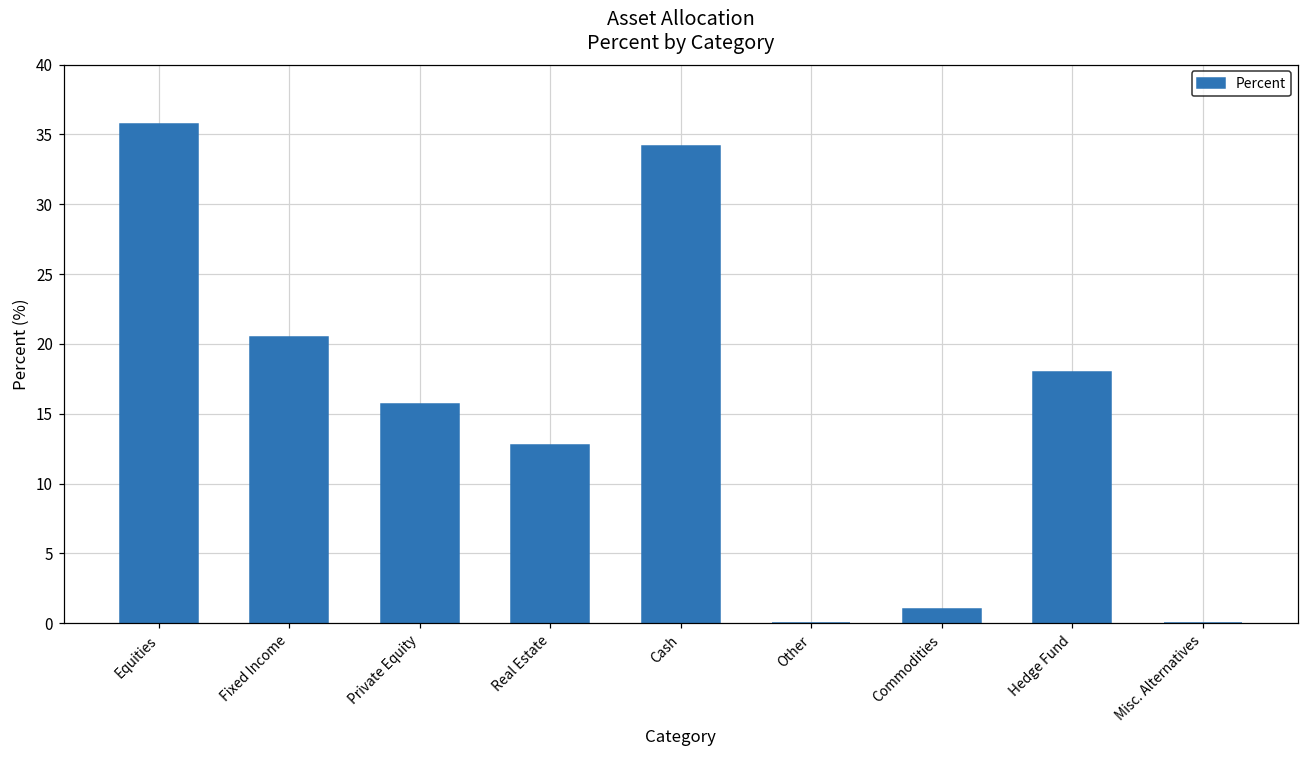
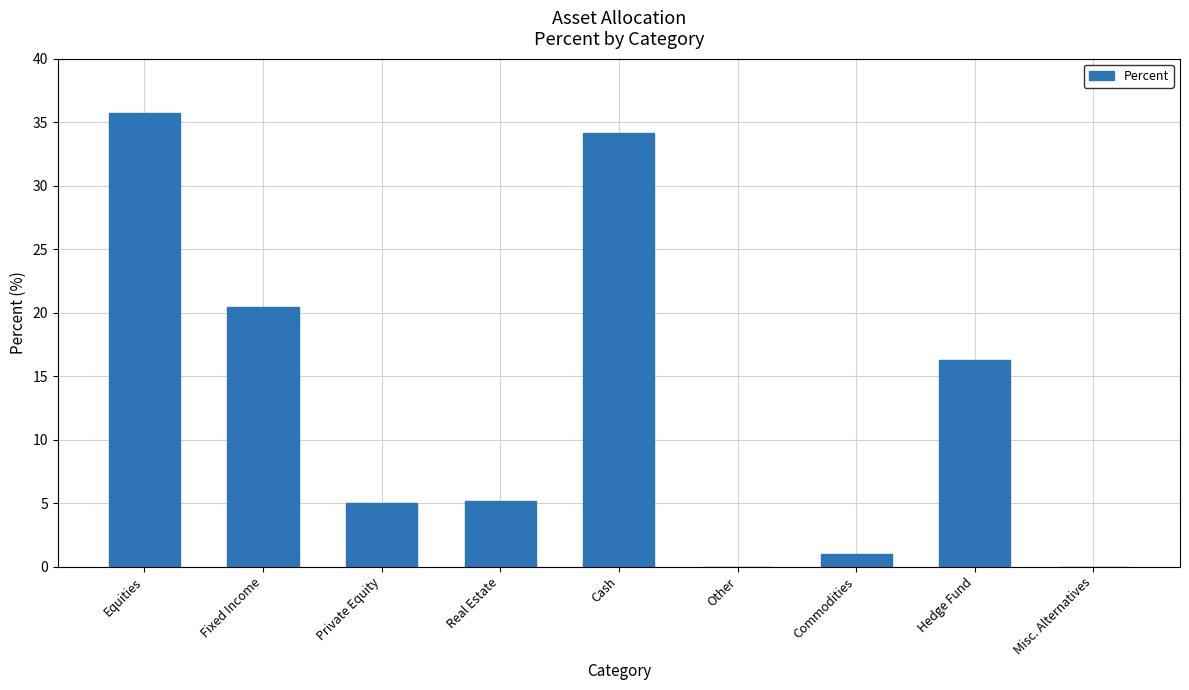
Private Equity: 15.7 -> 5.0
Real Estate: 12.7 -> 5.2
Hedge Fund: 18.0 -> 16.3
